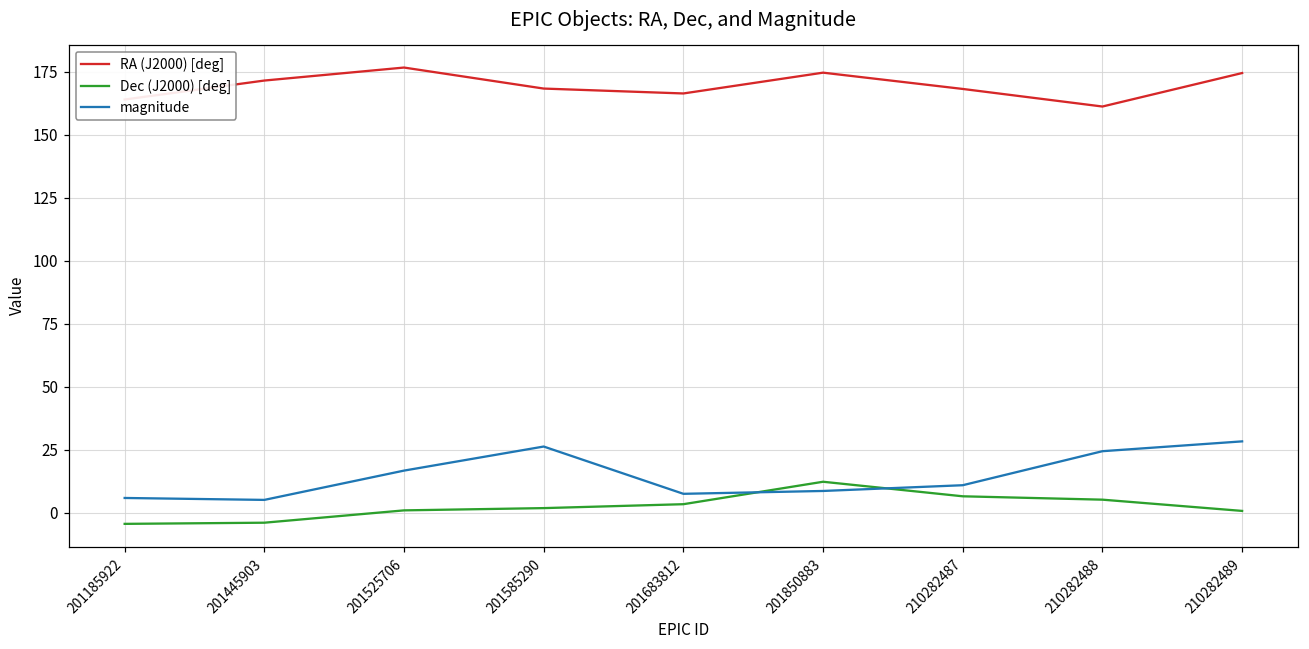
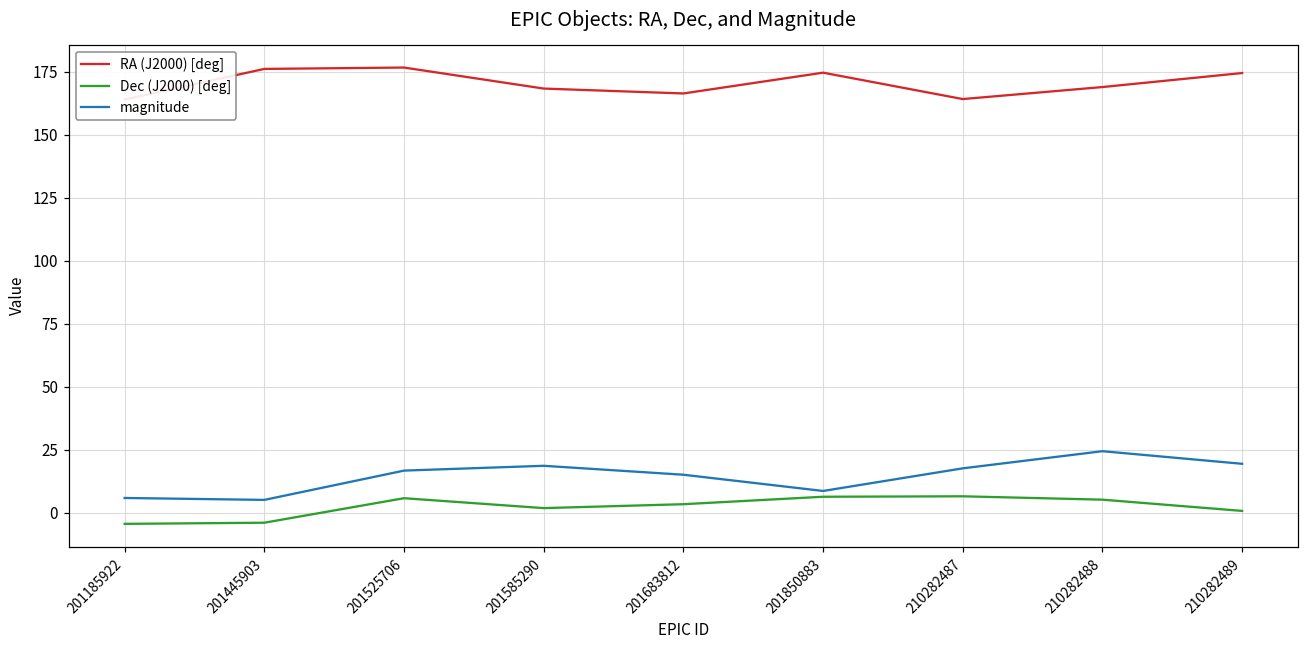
RA (J2000) [deg], 201445903: 171 -> 176
Dec (J2000) [deg], 201525706: 1 -> 6
magnitude, 201585290: 26 -> 19
magnitude, 201683812: 7 -> 15
Dec (J2000) [deg], 201850883: 12 -> 6
RA (J2000) [deg], 210282487: 168 -> 164
magnitude, 210282487: 11 -> 18
RA (J2000) [deg], 210282488: 161 -> 169
magnitude, 210282489: 28 -> 19
